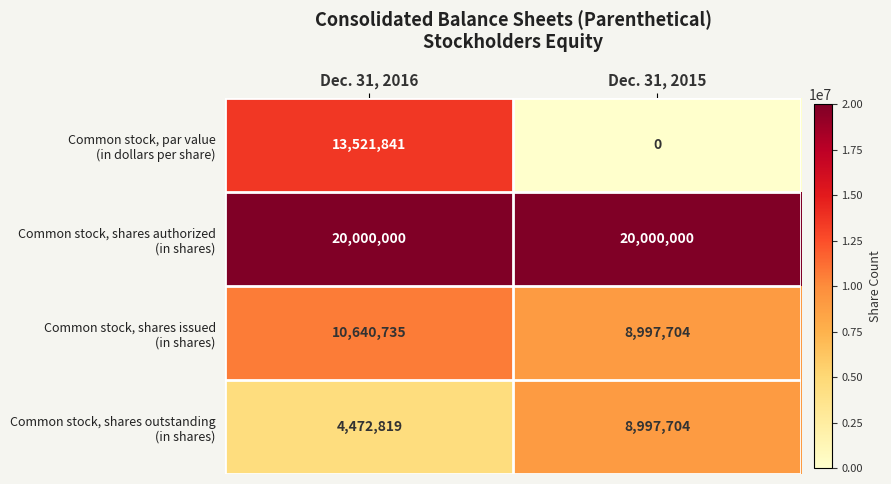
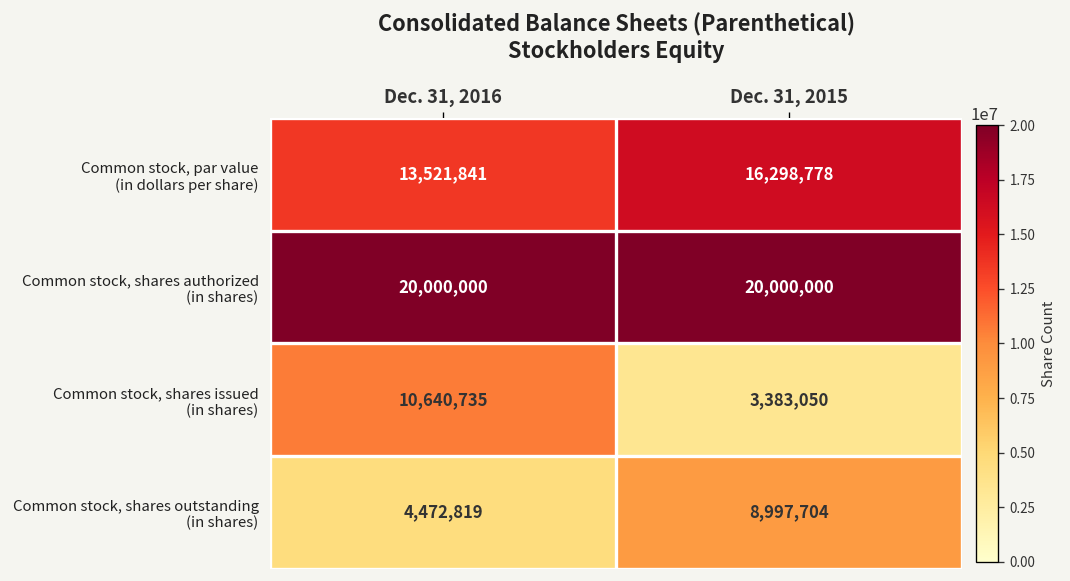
Common stock, par value (in dollars per share), Dec. 31, 2015: 0 -> 16,298,778
Common stock, shares issued (in shares), Dec. 31, 2015: 8,997,704 -> 3,383,050
